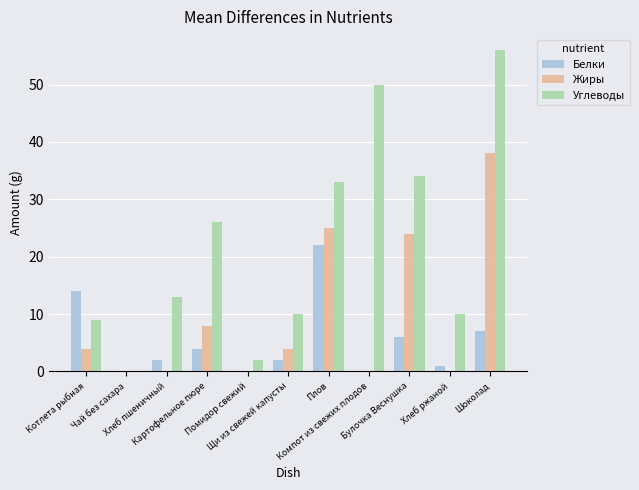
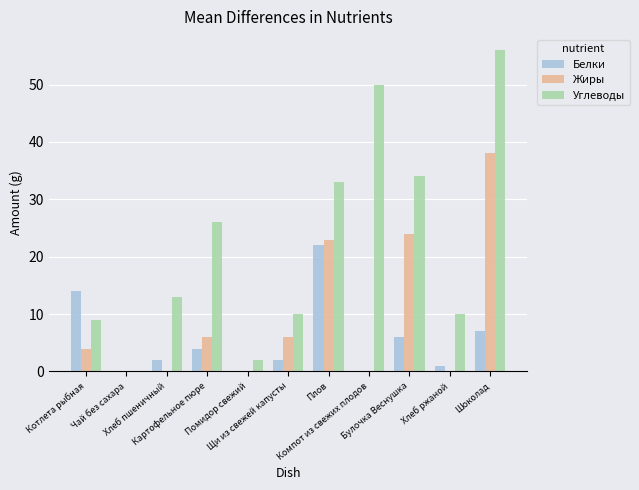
Жиры, Картофельное пюре: 8 -> 6
Жиры, Щи из свежей капусты: 4 -> 6
Жиры, Плов: 25 -> 23
